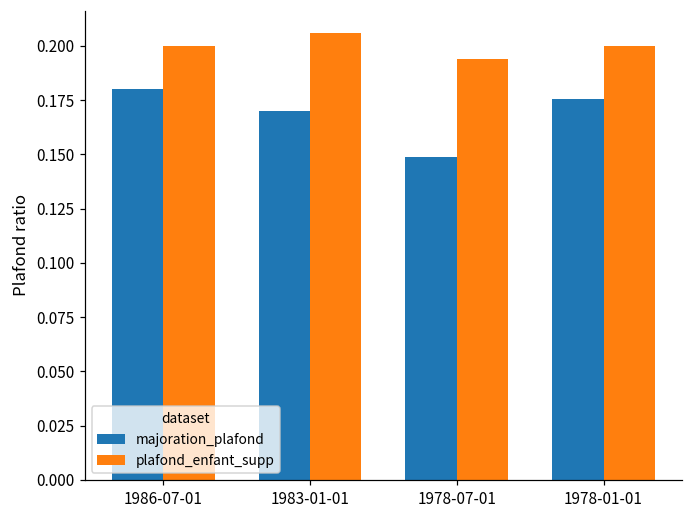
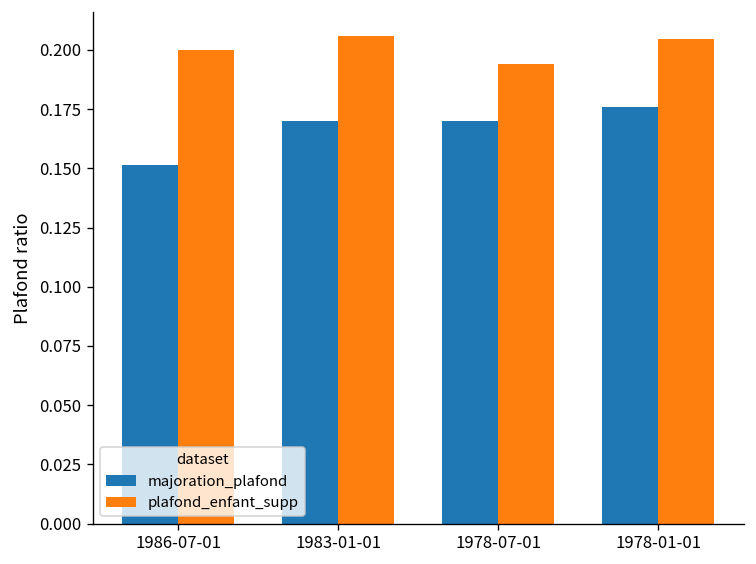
majoration_plafond, 1986-07-01: 0.180 -> 0.151
majoration_plafond, 1978-07-01: 0.149 -> 0.170
plafond_enfant_supp, 1978-01-01: 0.200 -> 0.204
